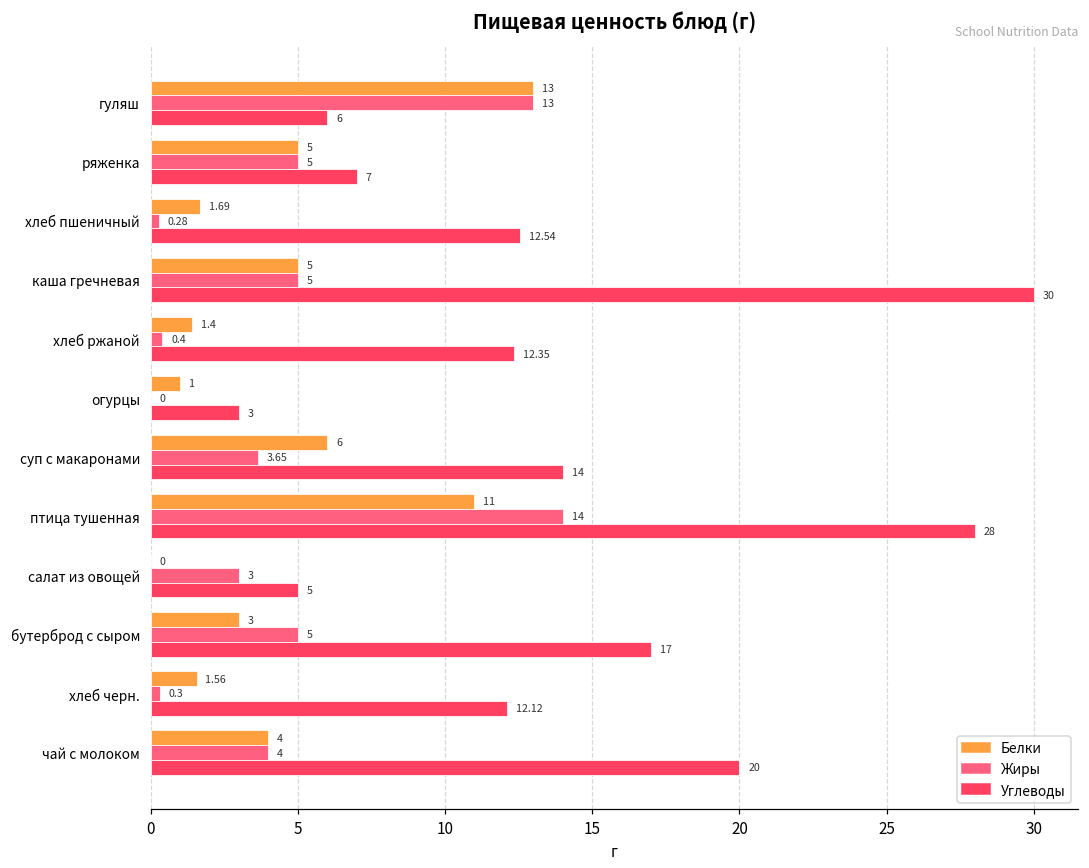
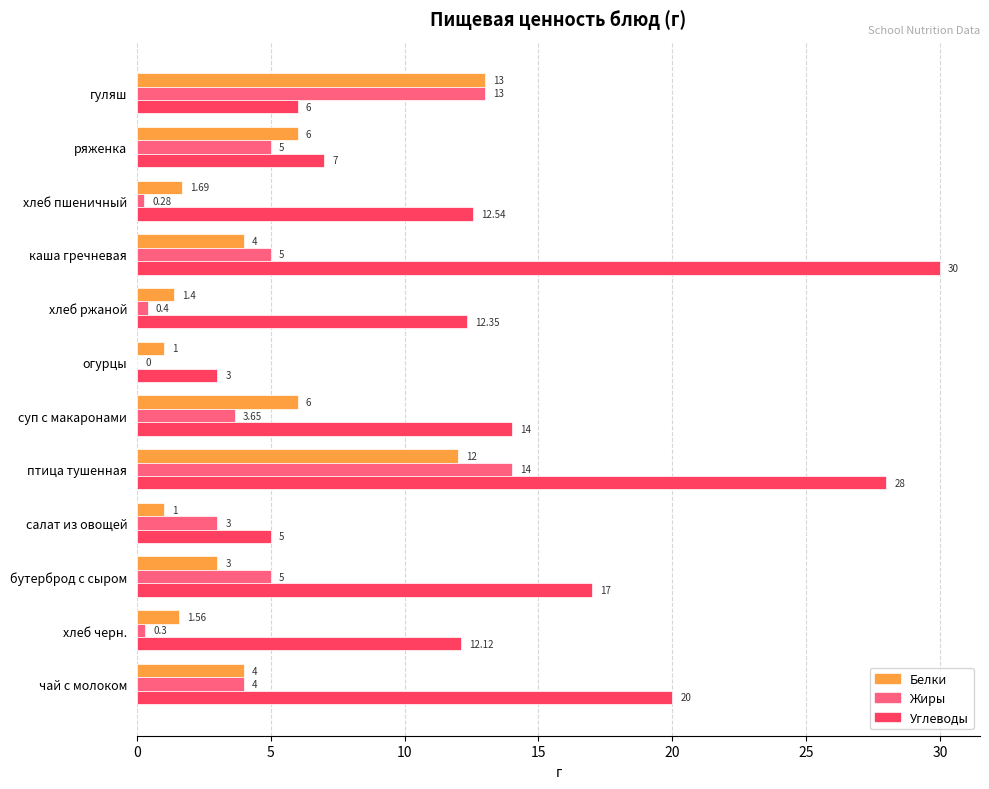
Белки, ряженка: 5 -> 6
Белки, каша гречневая: 5 -> 4
Белки, птица тушенная: 11 -> 12
Белки, салат из овощей: 0 -> 1
